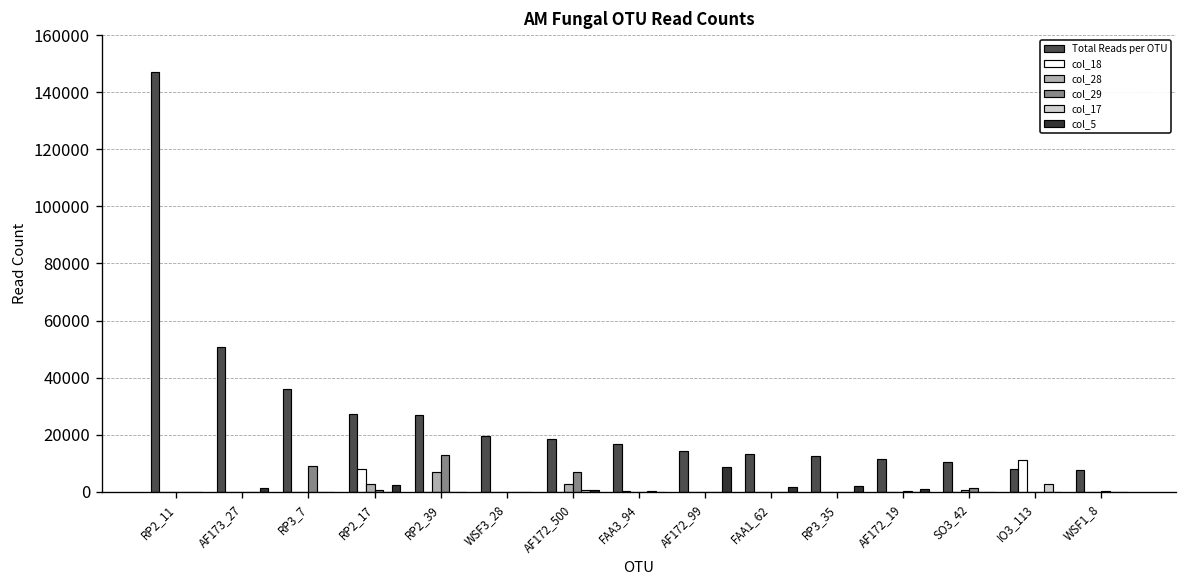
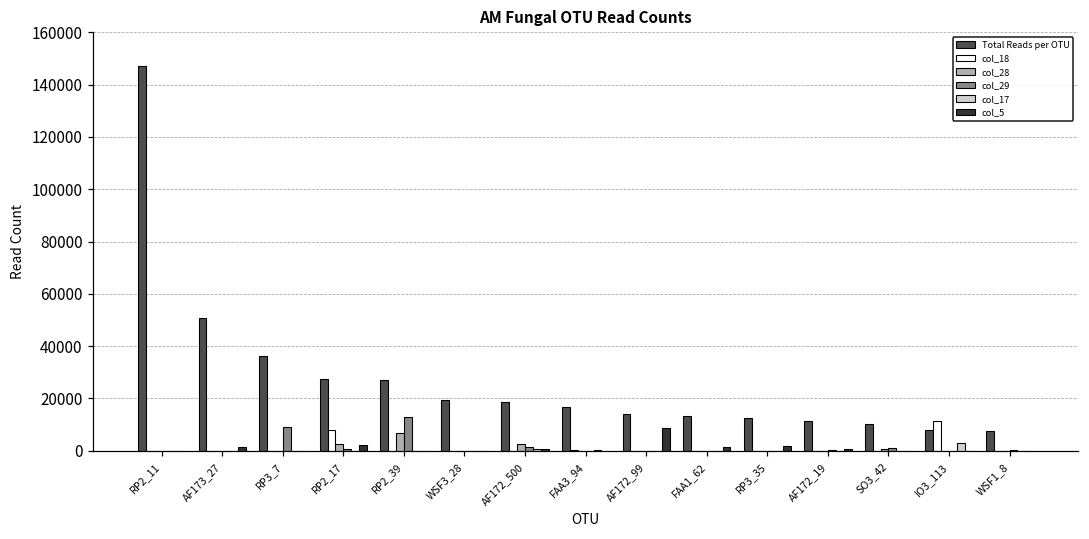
col_29, AF172_500: 7000 -> 2000
